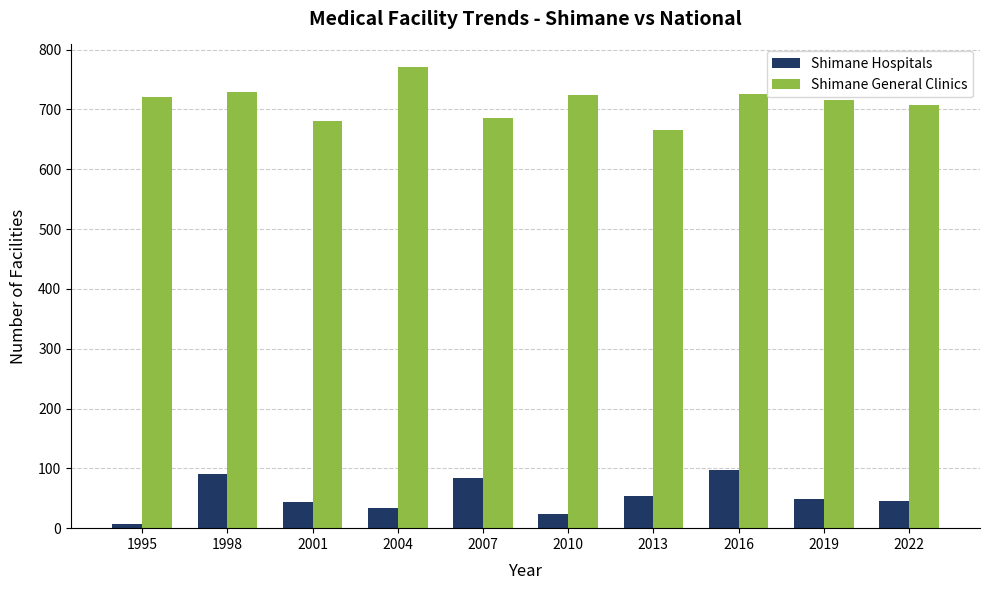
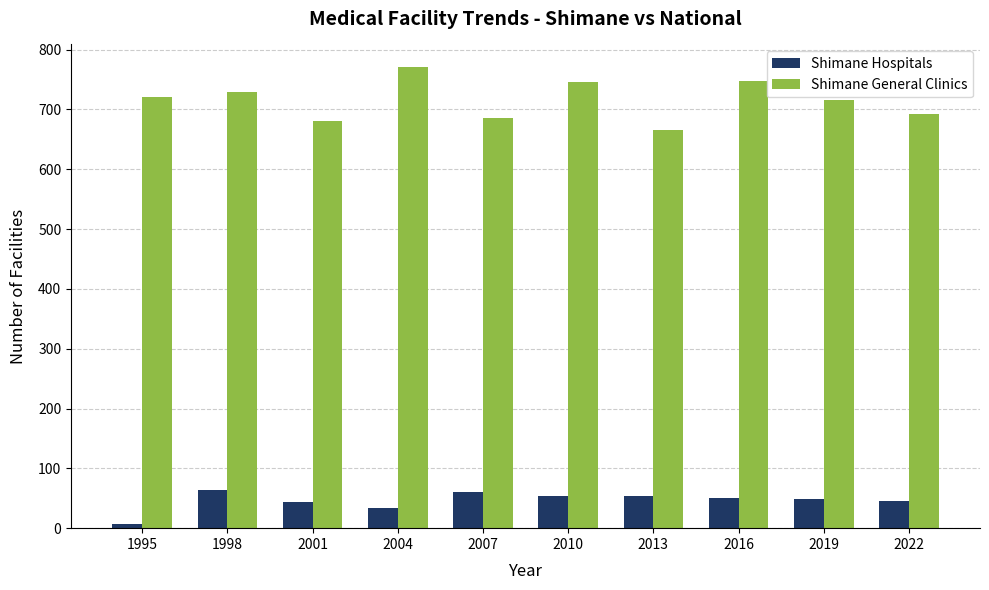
Shimane Hospitals, 1998: 90 -> 60
Shimane Hospitals, 2007: 80 -> 60
Shimane Hospitals, 2010: 20 -> 50
Shimane General Clinics, 2010: 720 -> 750
Shimane Hospitals, 2016: 100 -> 50
Shimane General Clinics, 2016: 730 -> 750
Shimane General Clinics, 2022: 710 -> 690
